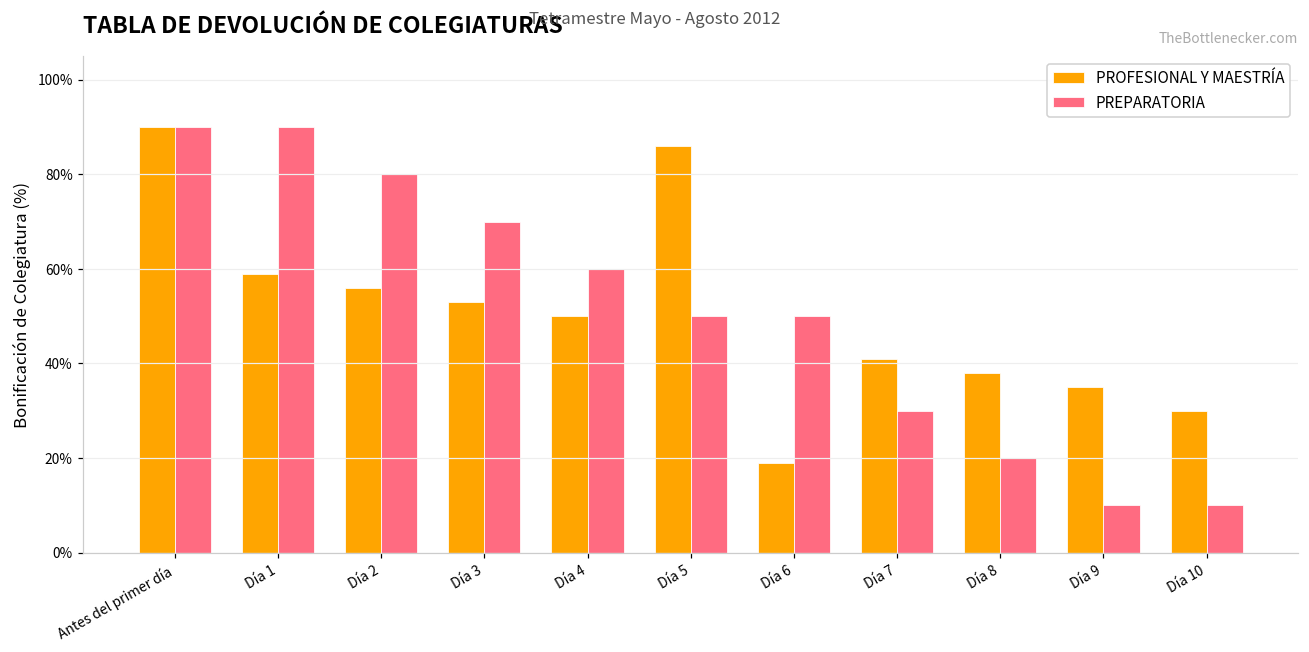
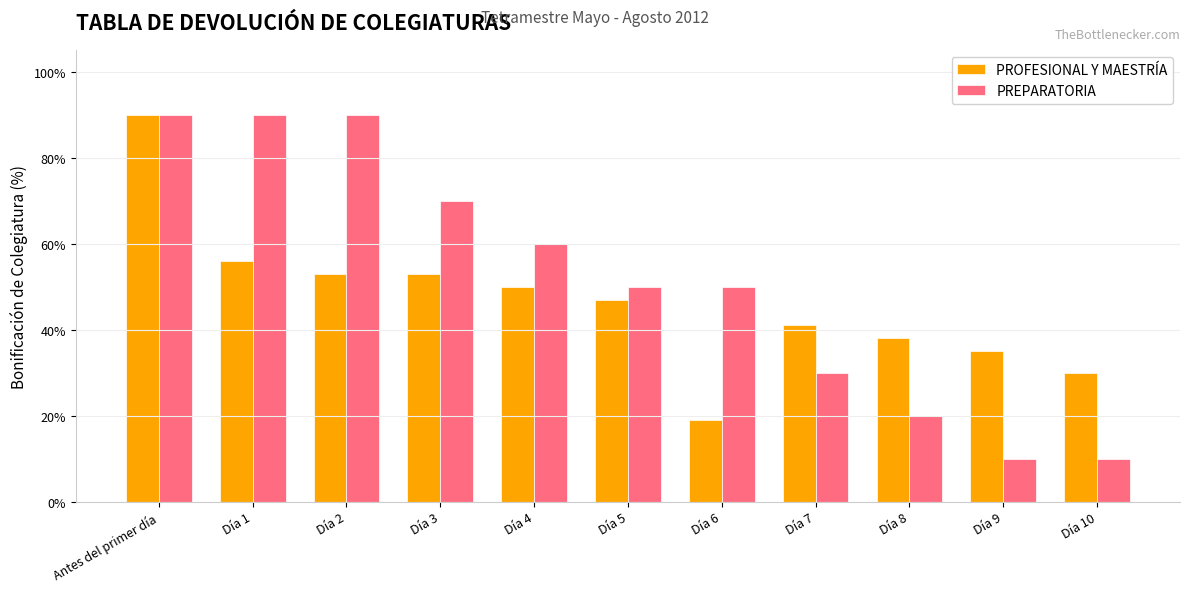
PROFESIONAL Y MAESTRÍA, Día 1: 59% -> 56%
PROFESIONAL Y MAESTRÍA, Día 2: 56% -> 53%
PREPARATORIA, Día 2: 80% -> 90%
PROFESIONAL Y MAESTRÍA, Día 5: 86% -> 47%
